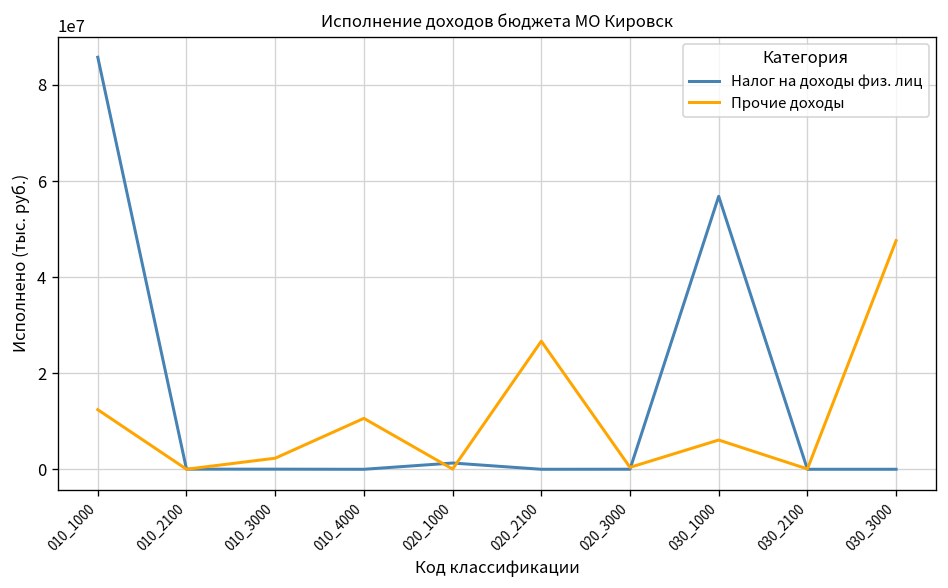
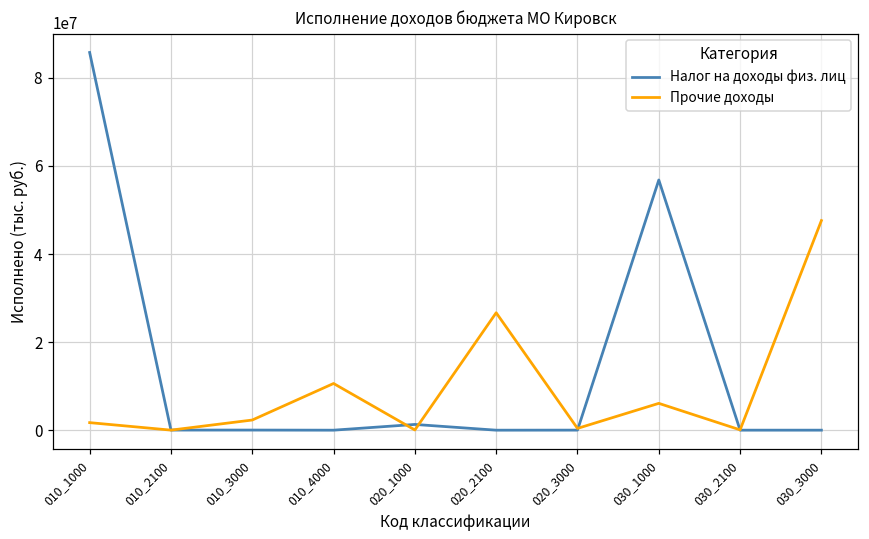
Прочие доходы, 010_1000: 12000000 -> 2000000
